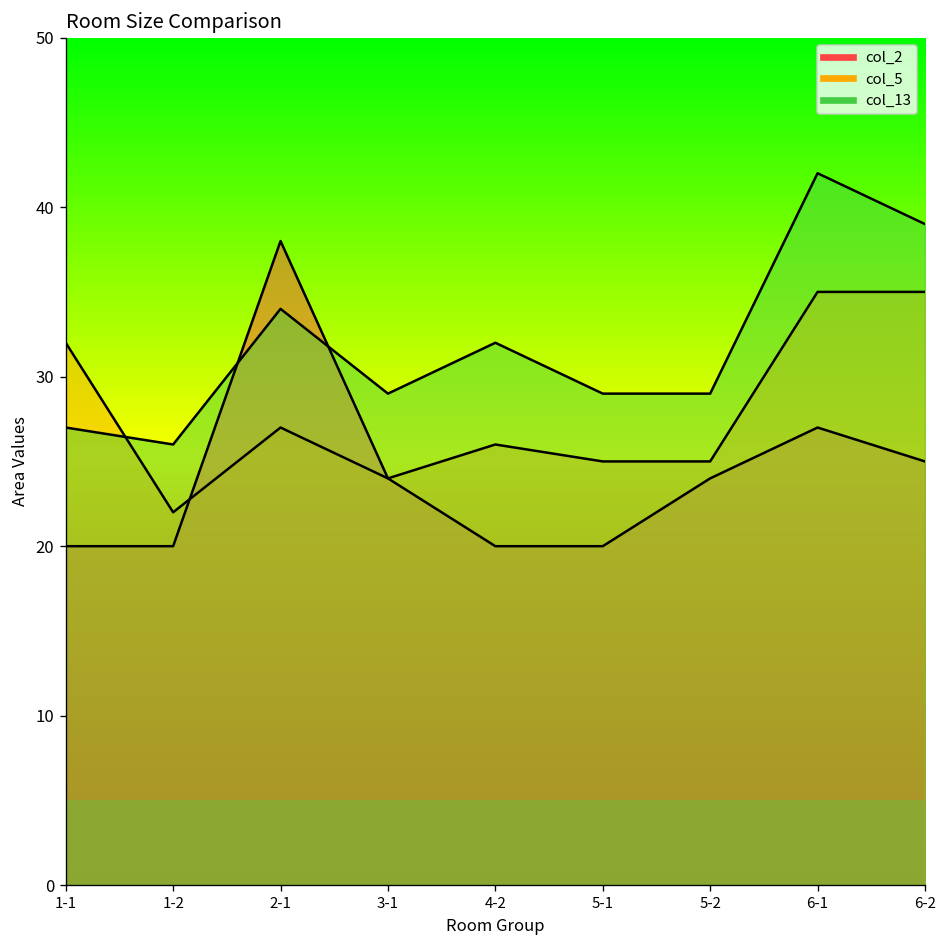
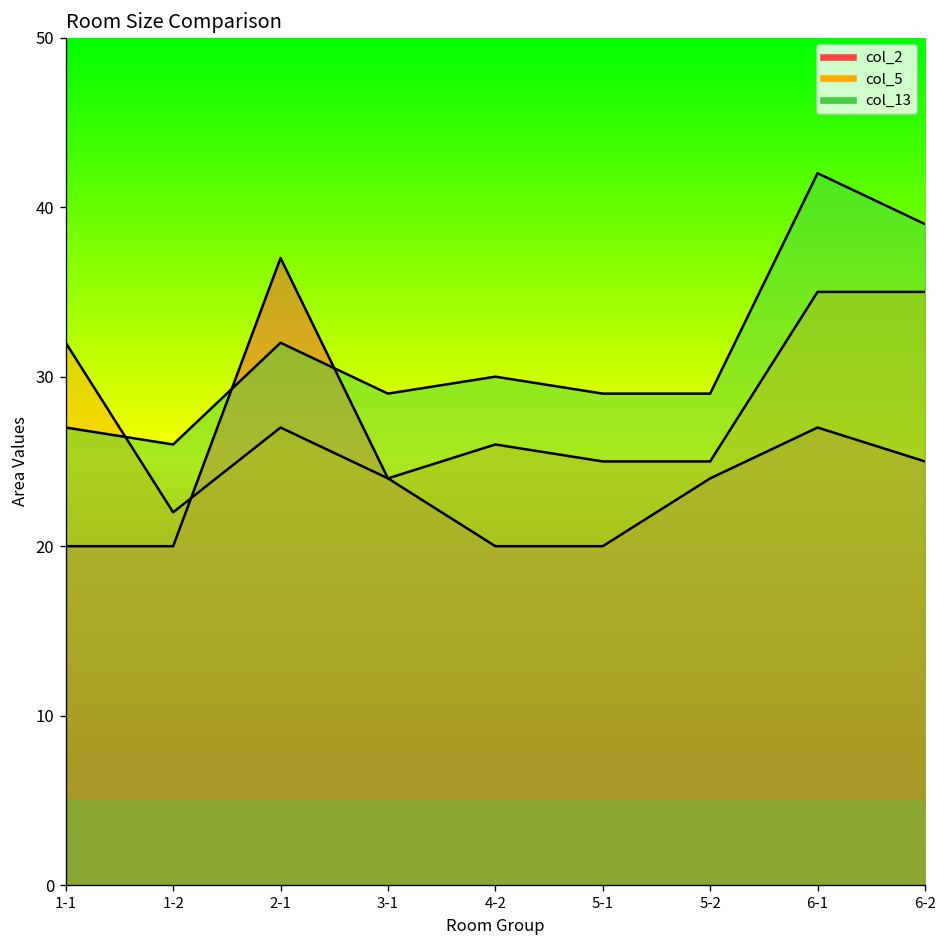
col_2, 2-1: 38 -> 37
col_13, 2-1: 34 -> 32
col_13, 4-2: 32 -> 30
